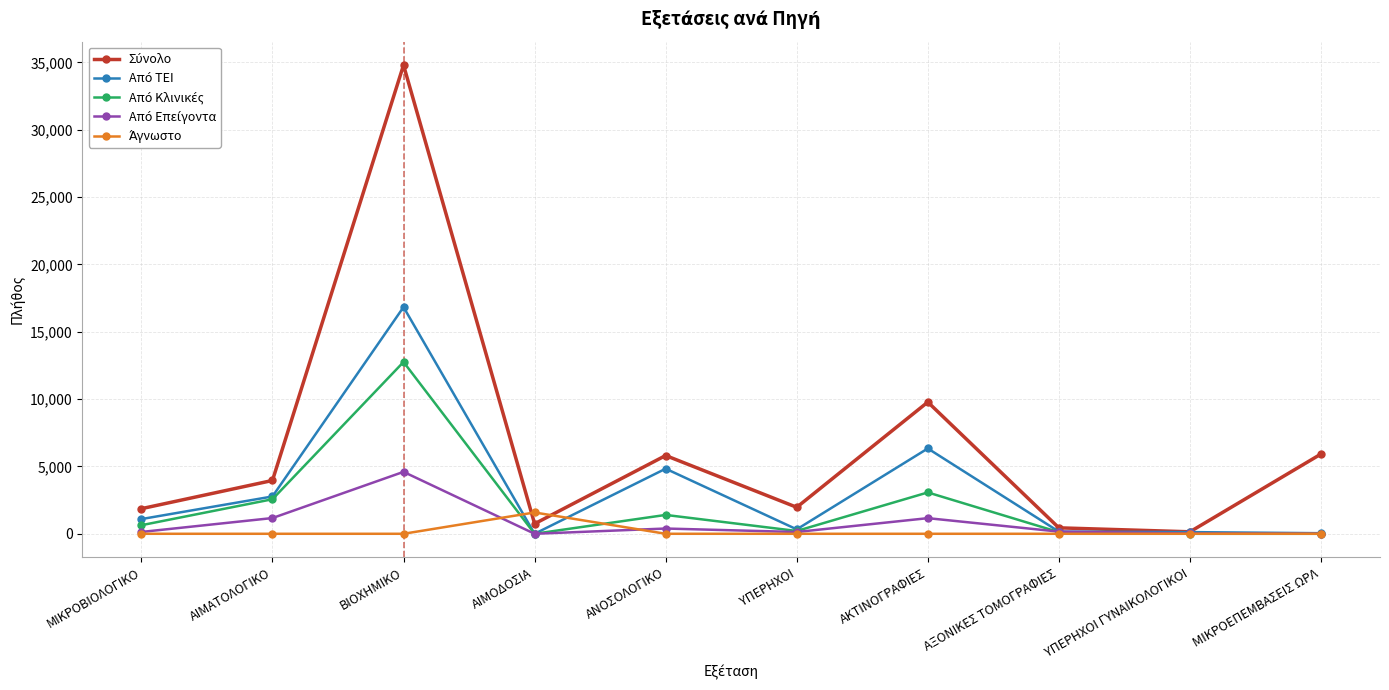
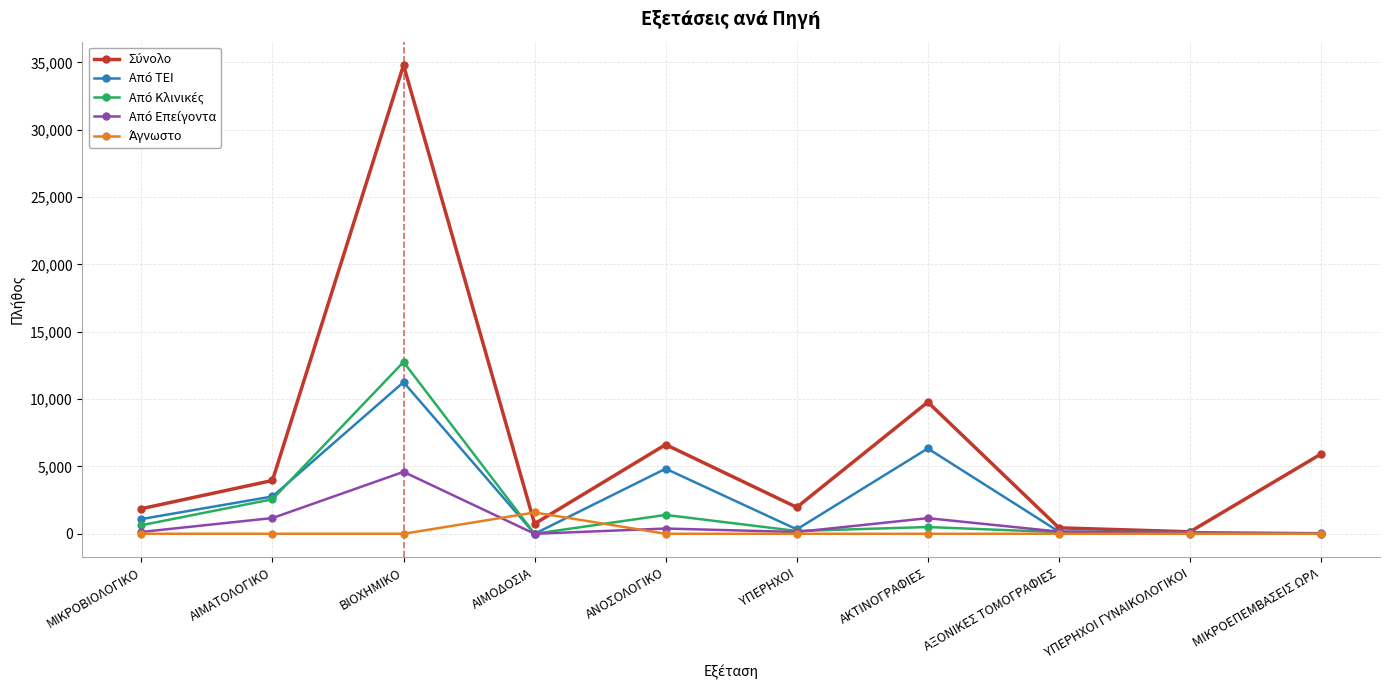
Από ΤΕΙ, ΒΙΟΧΗΜΙΚΟ: 16,800 -> 11,300
Σύνολο, ΑΝΟΣΟΛΟΓΙΚΟ: 5,800 -> 6,600
Από Κλινικές, ΑΚΤΙΝΟΓΡΑΦΙΕΣ: 3,100 -> 500
